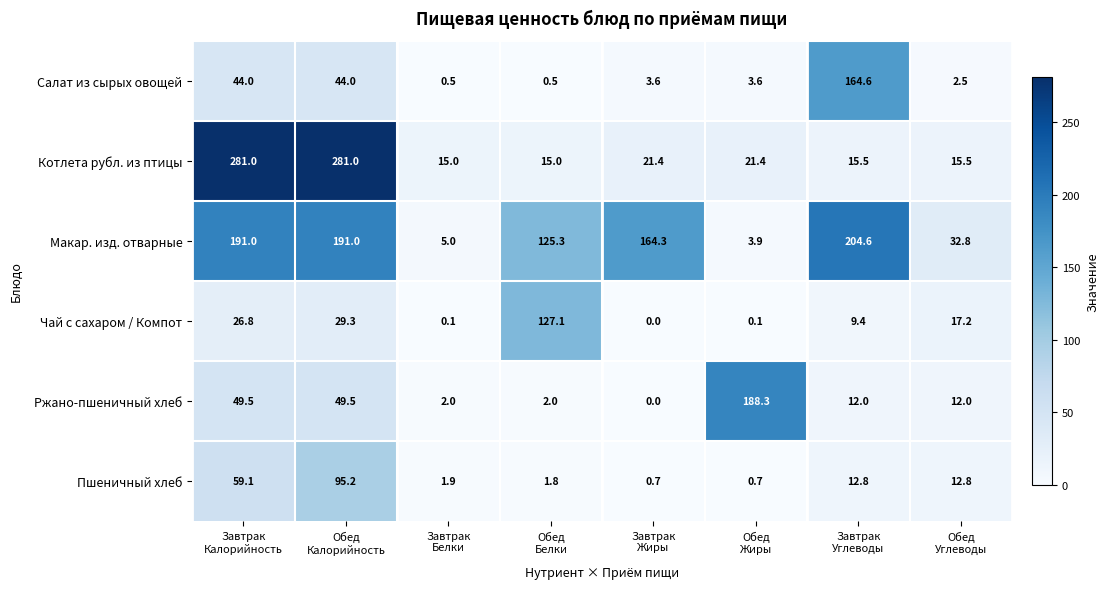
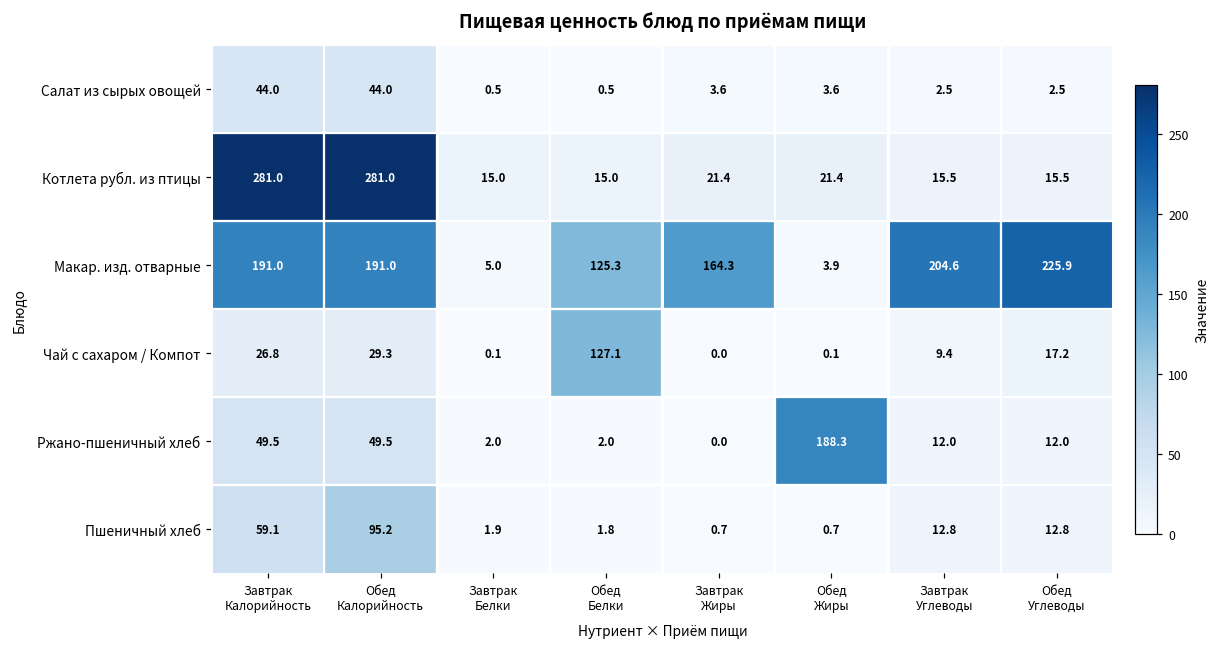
Салат из сырых овощей, Завтрак Углеводы: 164.6 -> 2.5
Макар. изд. отварные, Обед Углеводы: 32.8 -> 225.9
